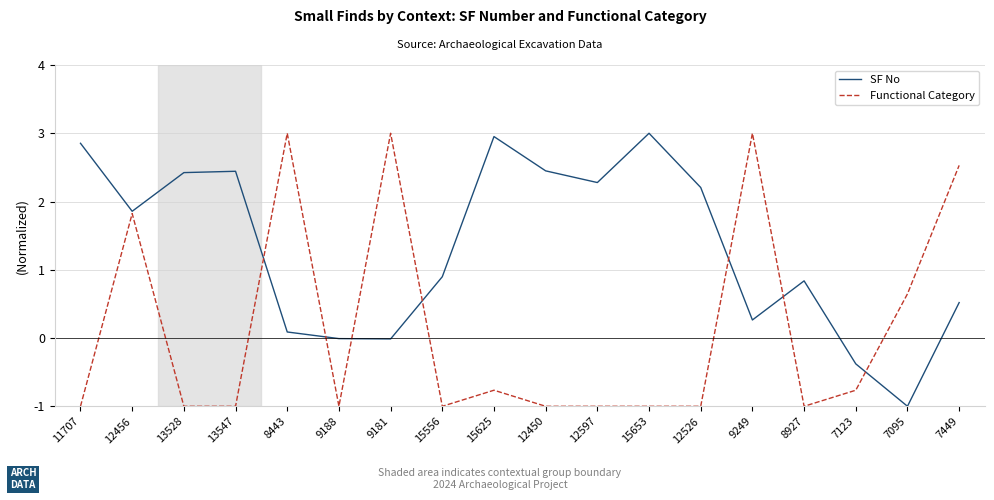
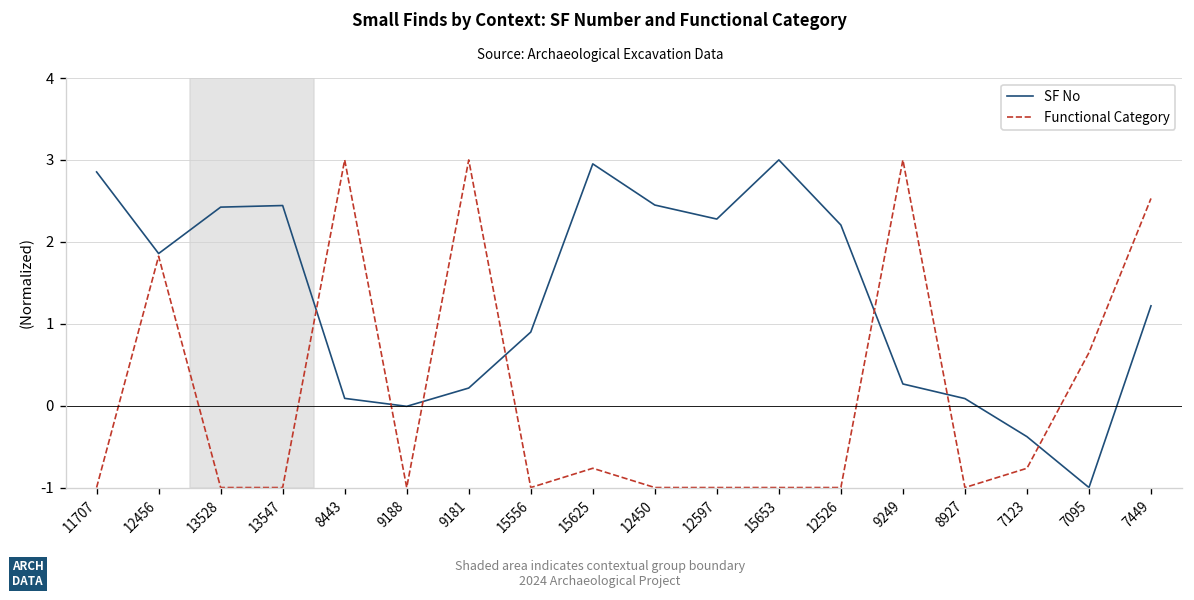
SF No, 9181: 0.0 -> 0.2
SF No, 8927: 0.8 -> 0.1
SF No, 7449: 0.5 -> 1.2
